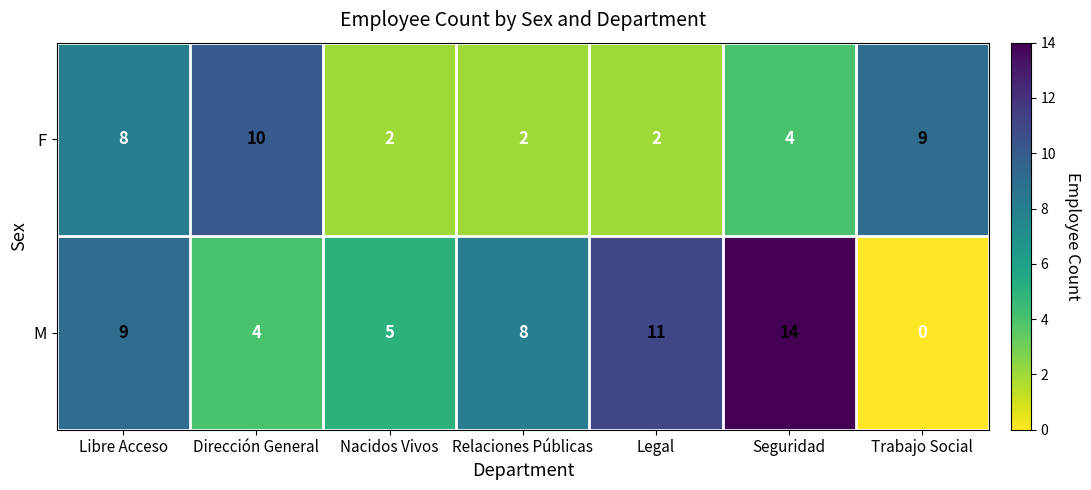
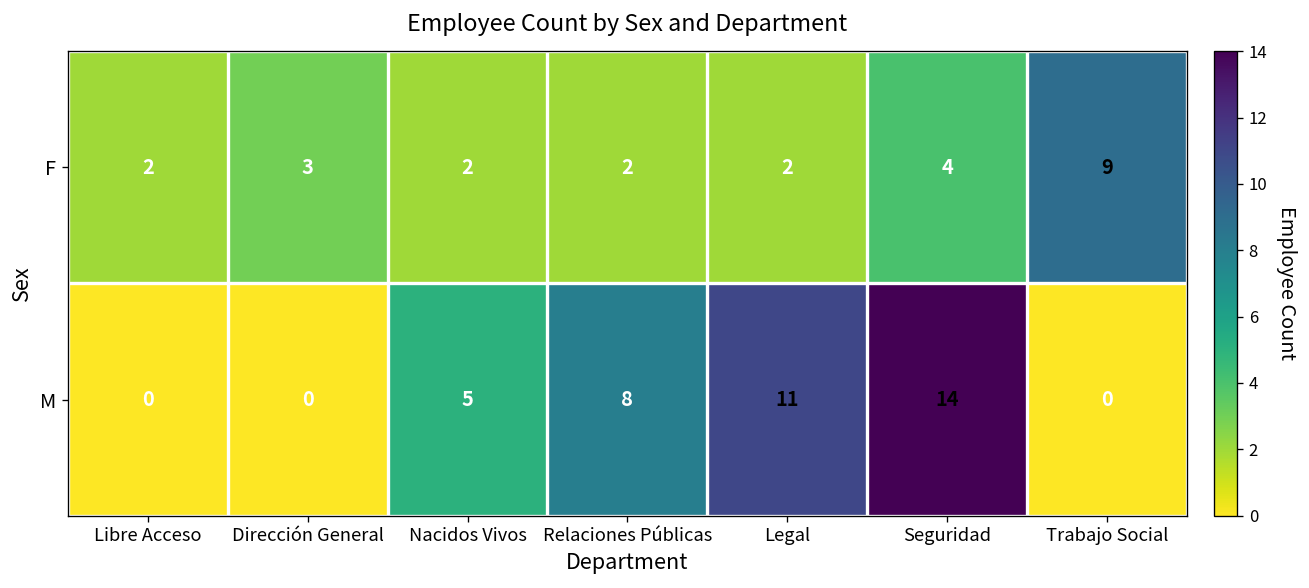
F, Libre Acceso: 8 -> 2
F, Dirección General: 10 -> 3
M, Libre Acceso: 9 -> 0
M, Dirección General: 4 -> 0
